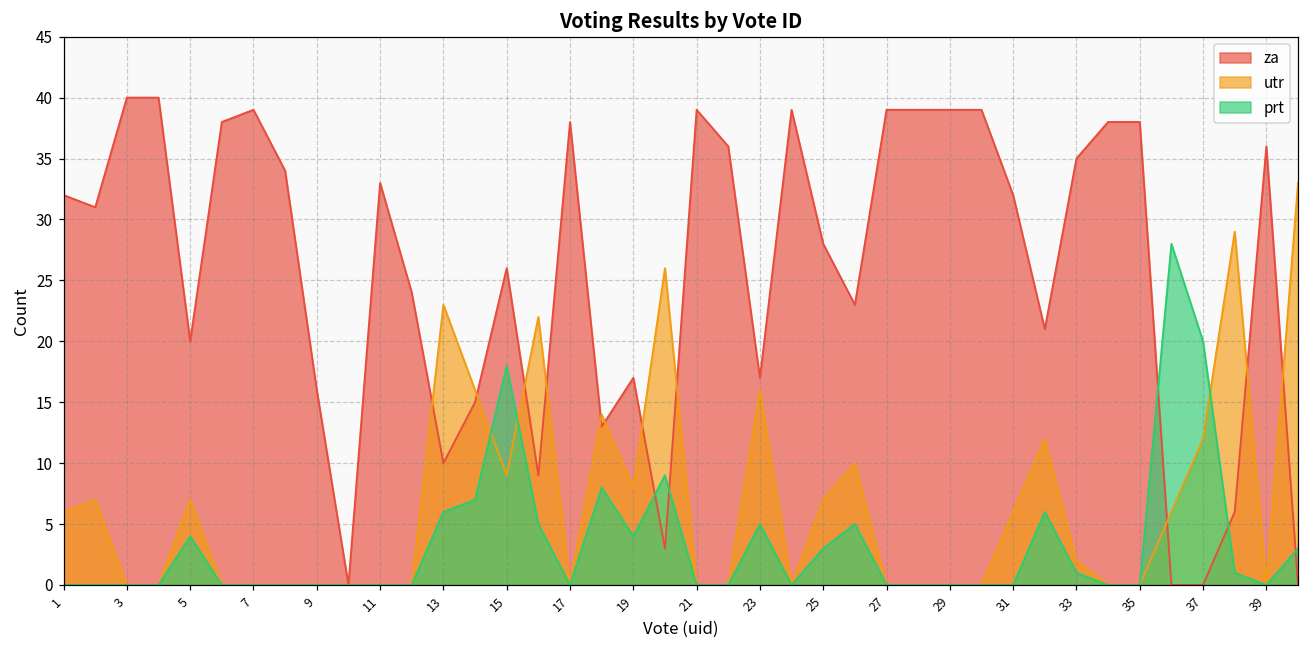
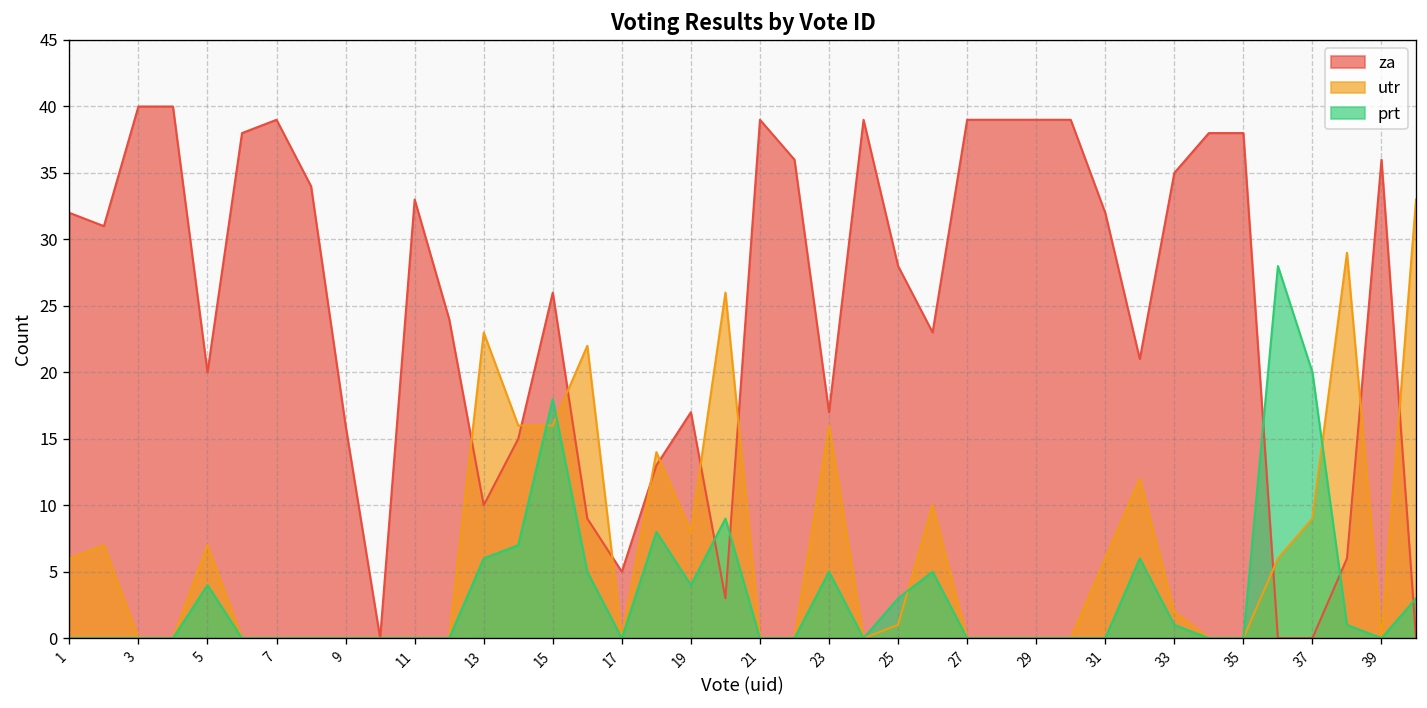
utr, 15: 9 -> 16
za, 17: 38 -> 5
utr, 25: 7 -> 1
utr, 37: 12 -> 9
